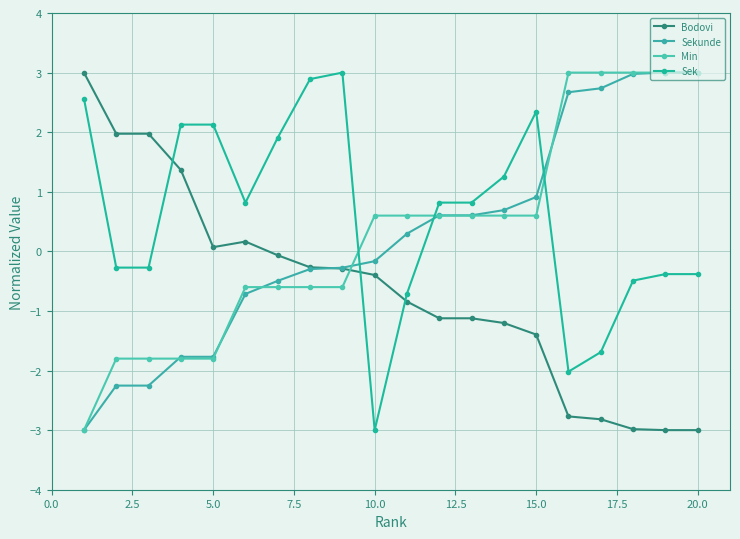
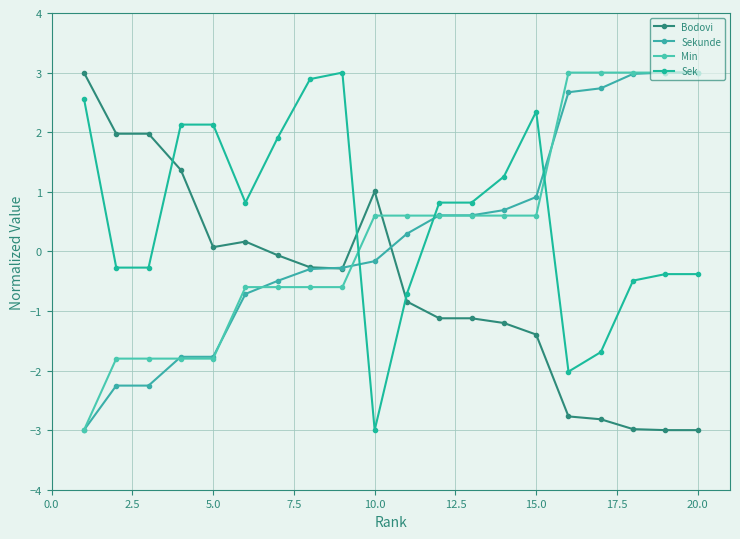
Bodovi, 10.0: -0.4 -> 1.0
